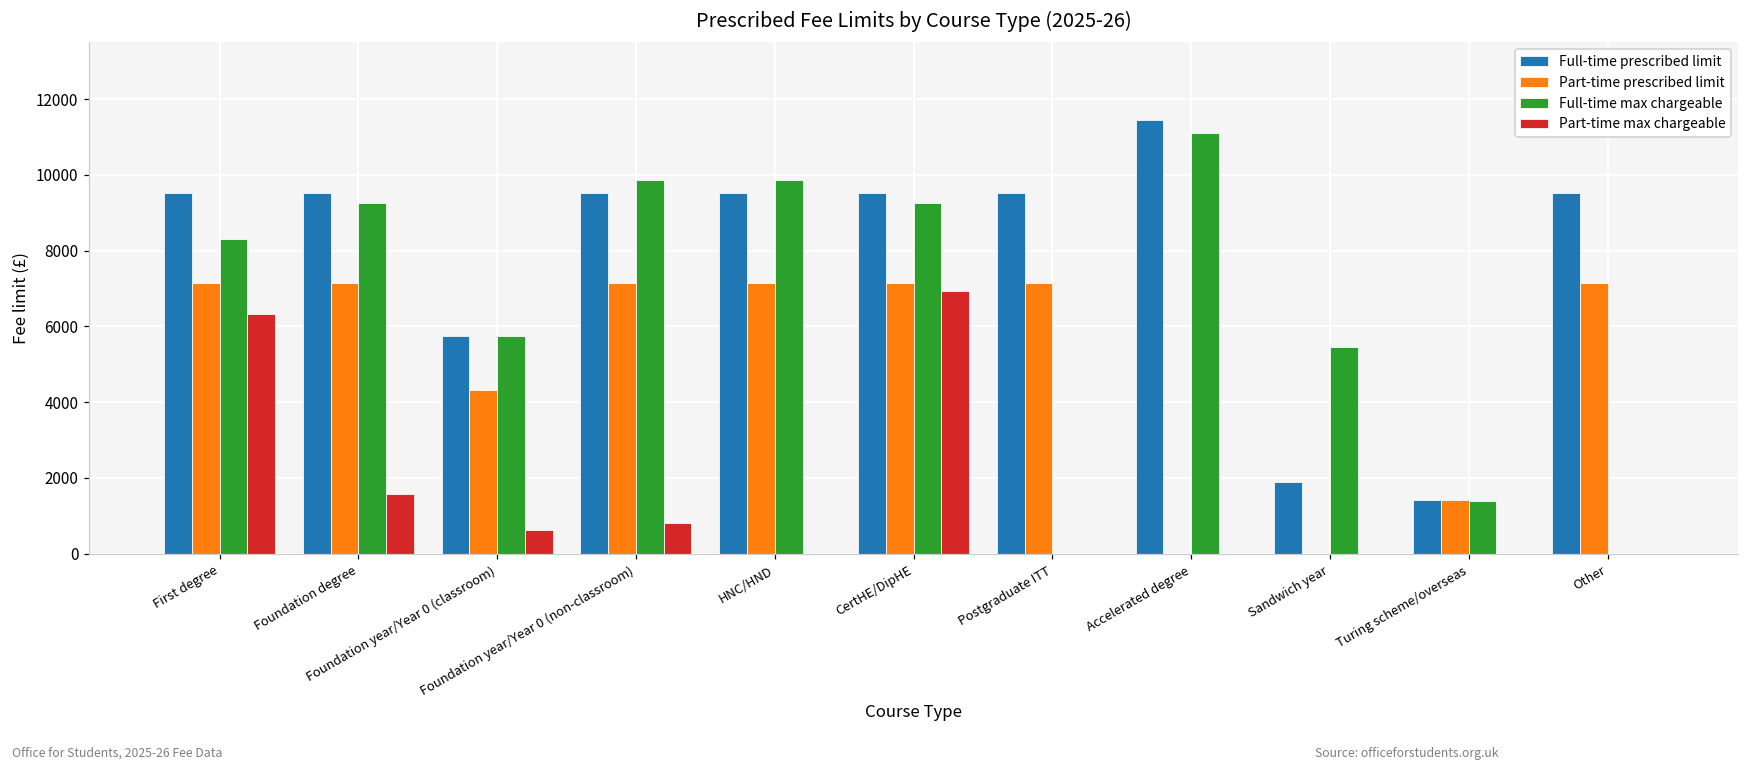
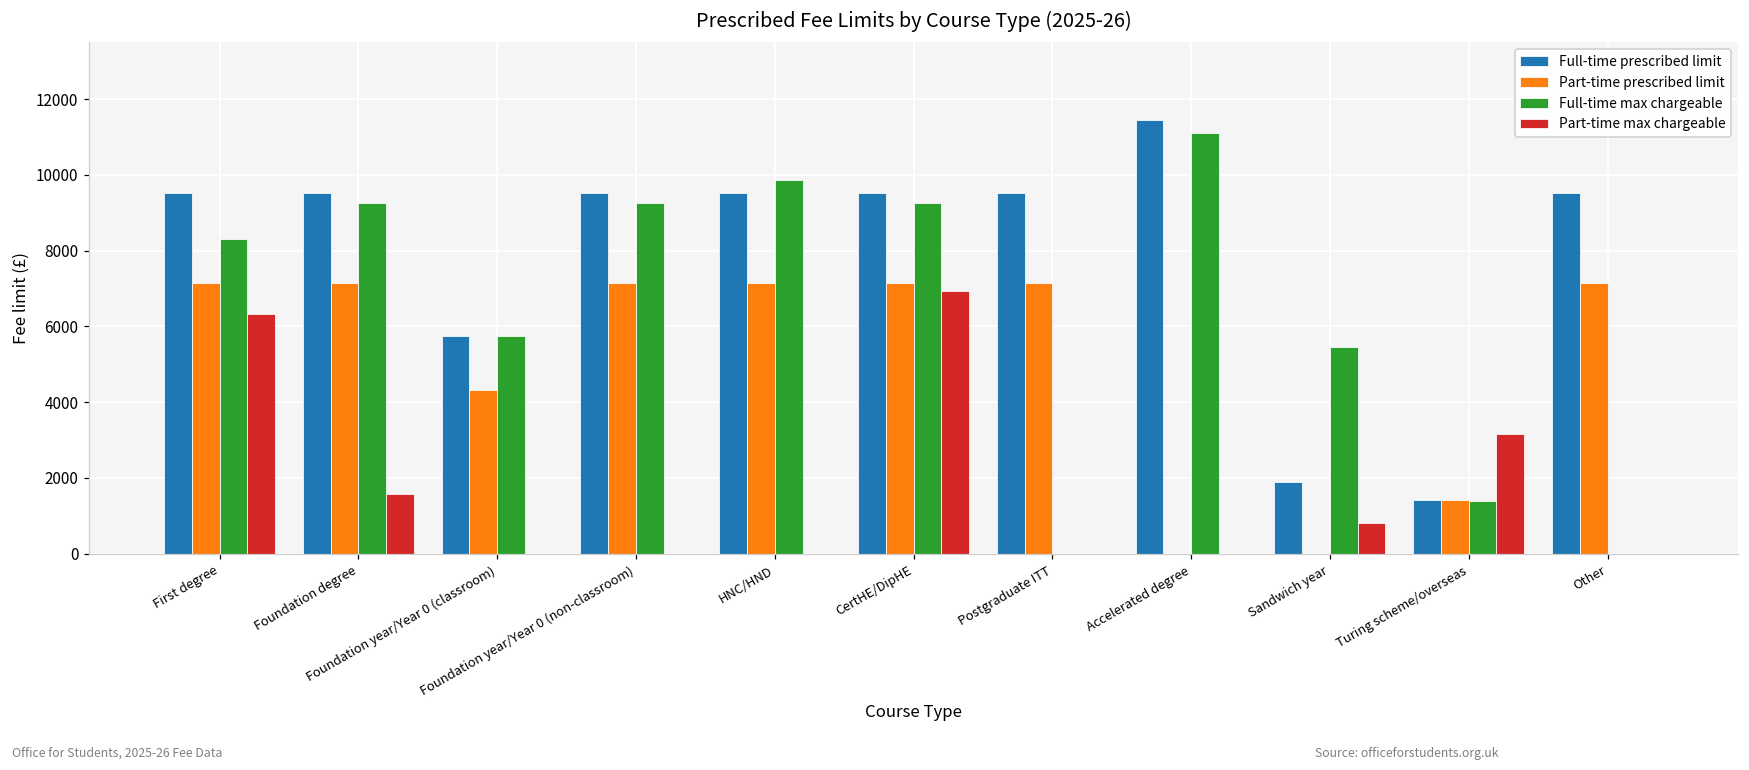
Part-time max chargeable, Foundation year/Year 0 (classroom): 600 -> 0
Full-time max chargeable, Foundation year/Year 0 (non-classroom): 9900 -> 9300
Part-time max chargeable, Foundation year/Year 0 (non-classroom): 800 -> 0
Part-time max chargeable, Sandwich year: 0 -> 800
Part-time max chargeable, Turing scheme/overseas: 0 -> 3200
